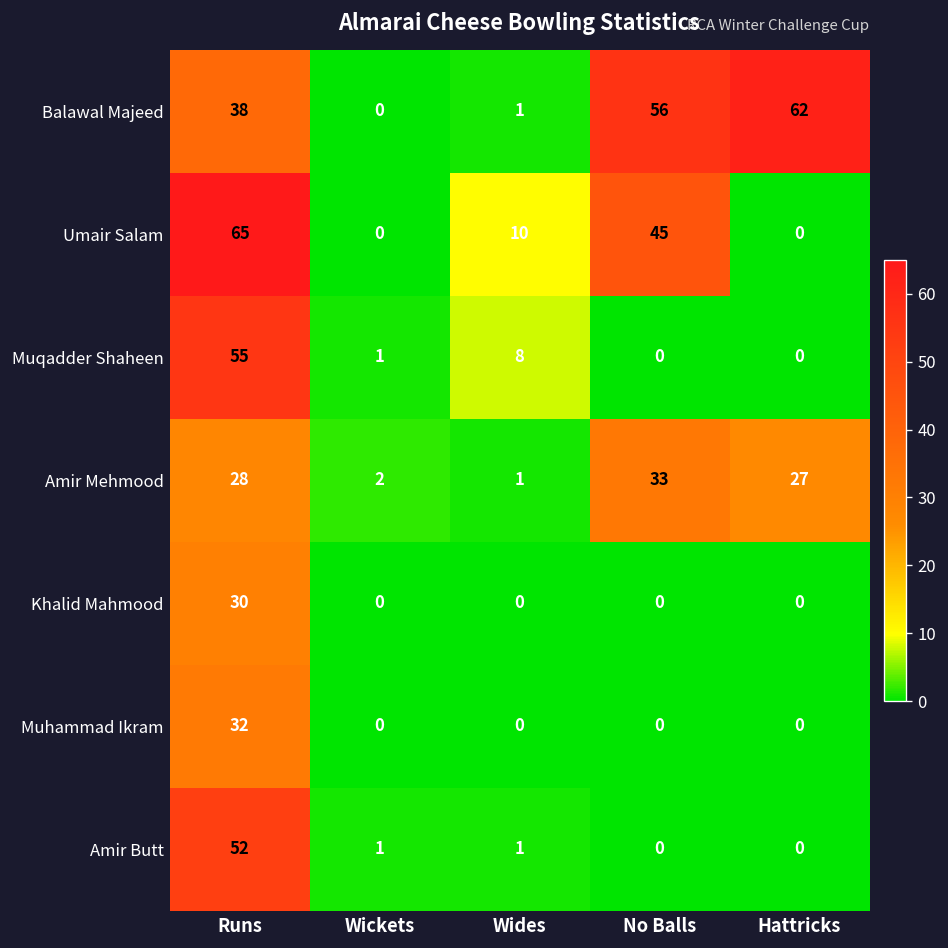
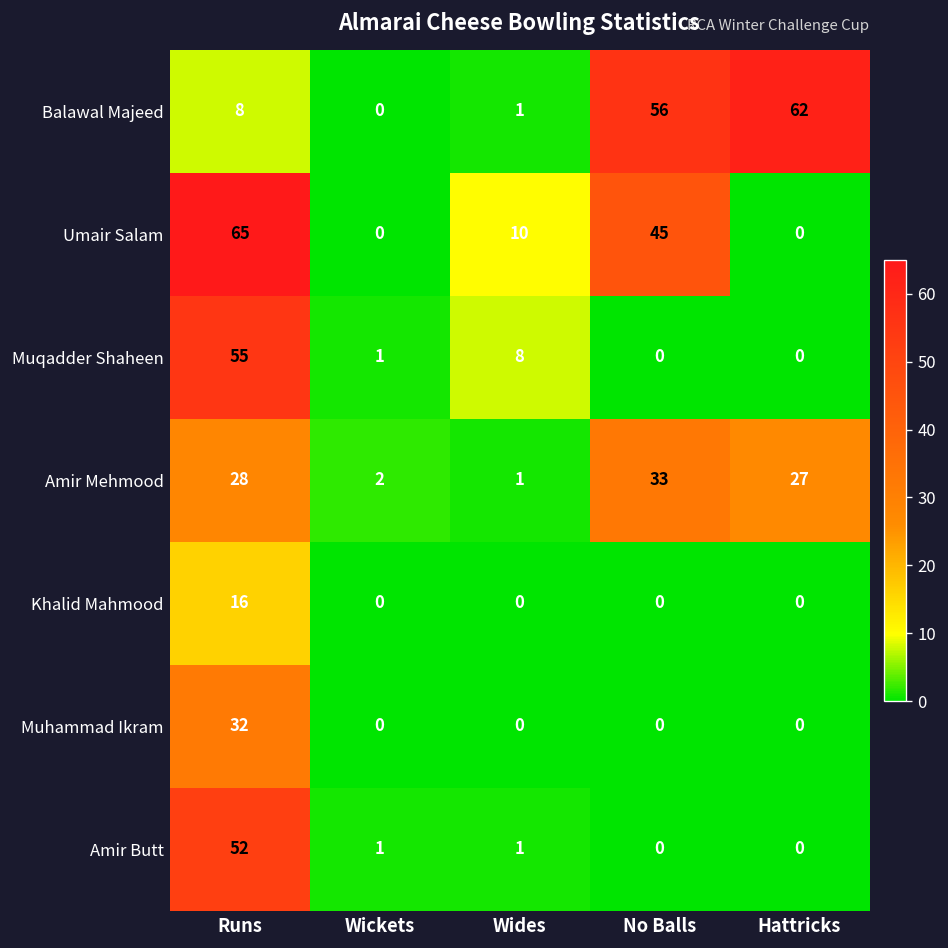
Balawal Majeed, Runs: 38 -> 8
Khalid Mahmood, Runs: 30 -> 16
